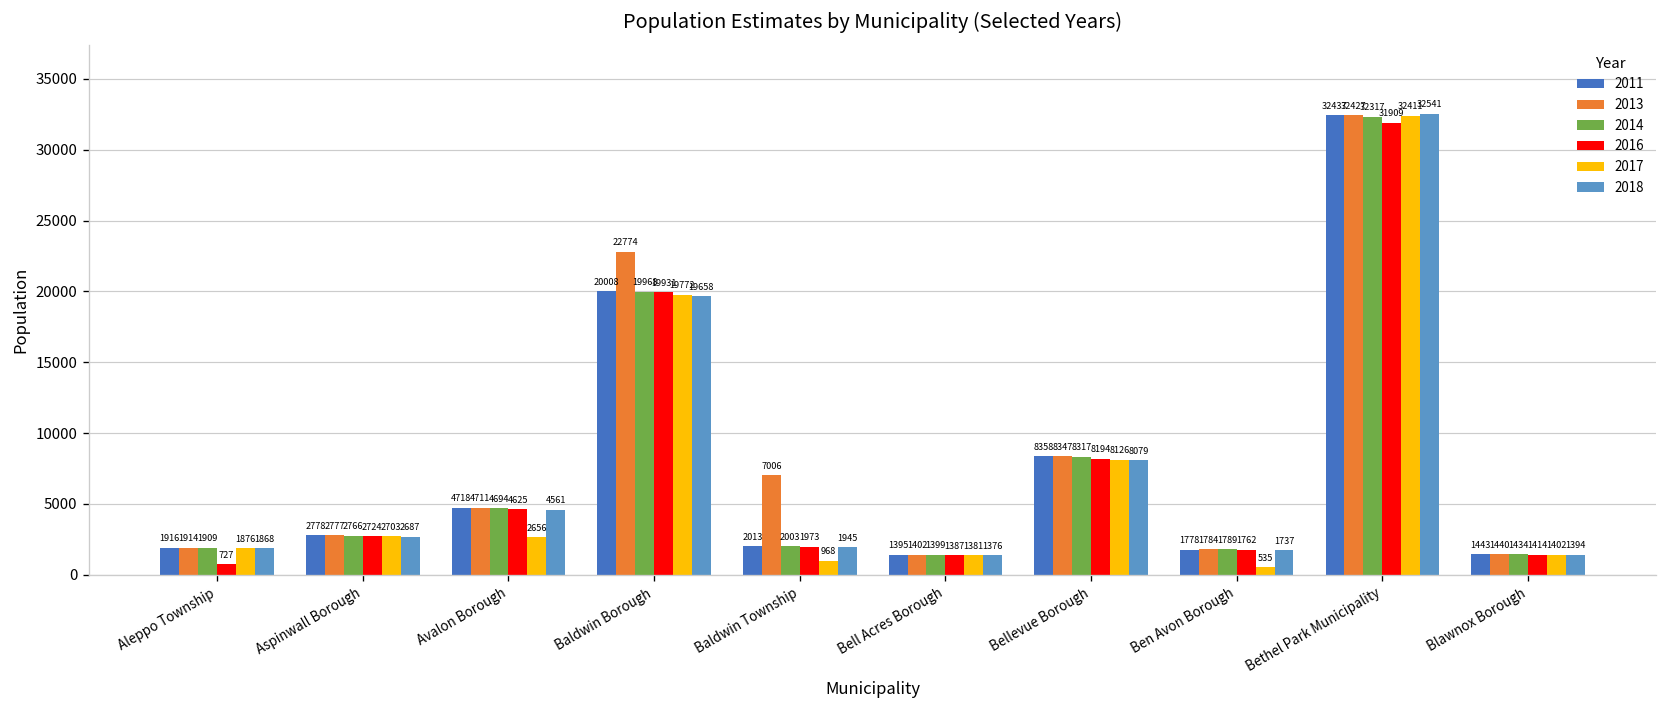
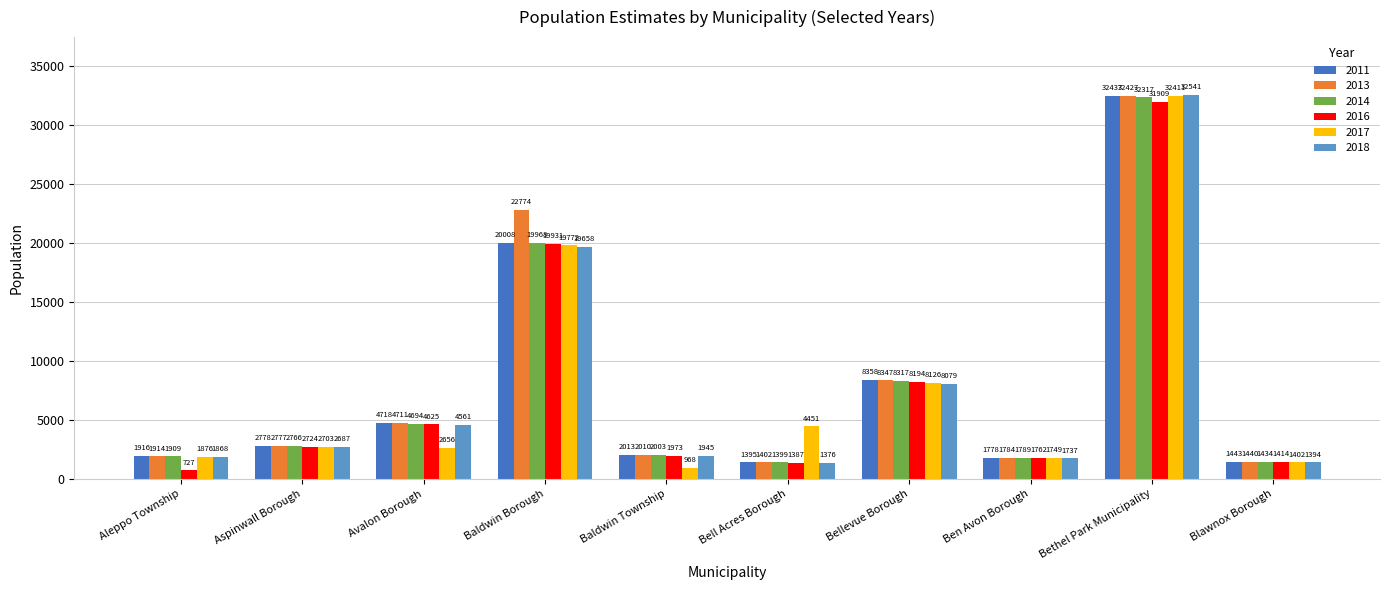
2013, Baldwin Township: 7006 -> 2010
2017, Bell Acres Borough: 1381 -> 4451
2017, Ben Avon Borough: 535 -> 1749
